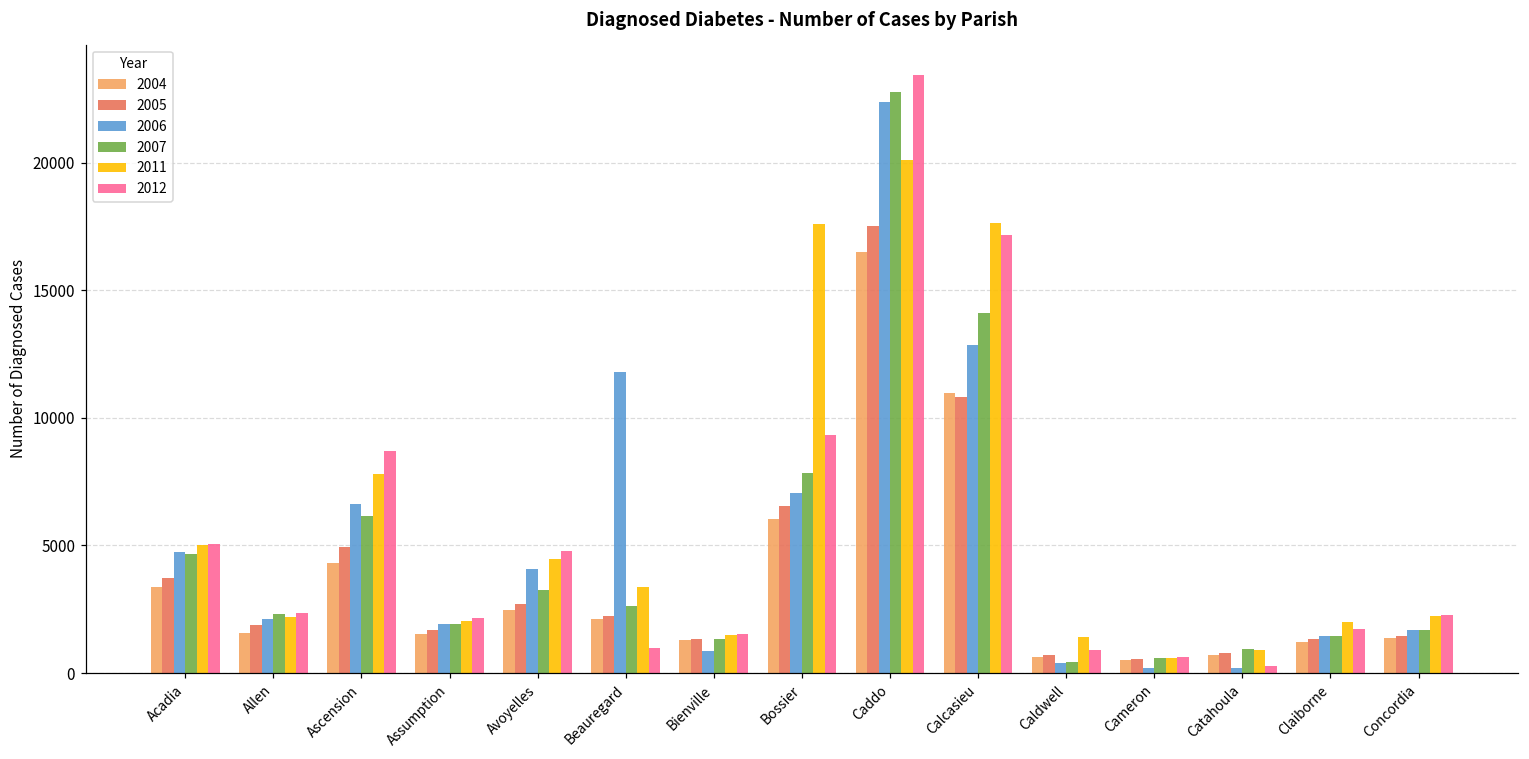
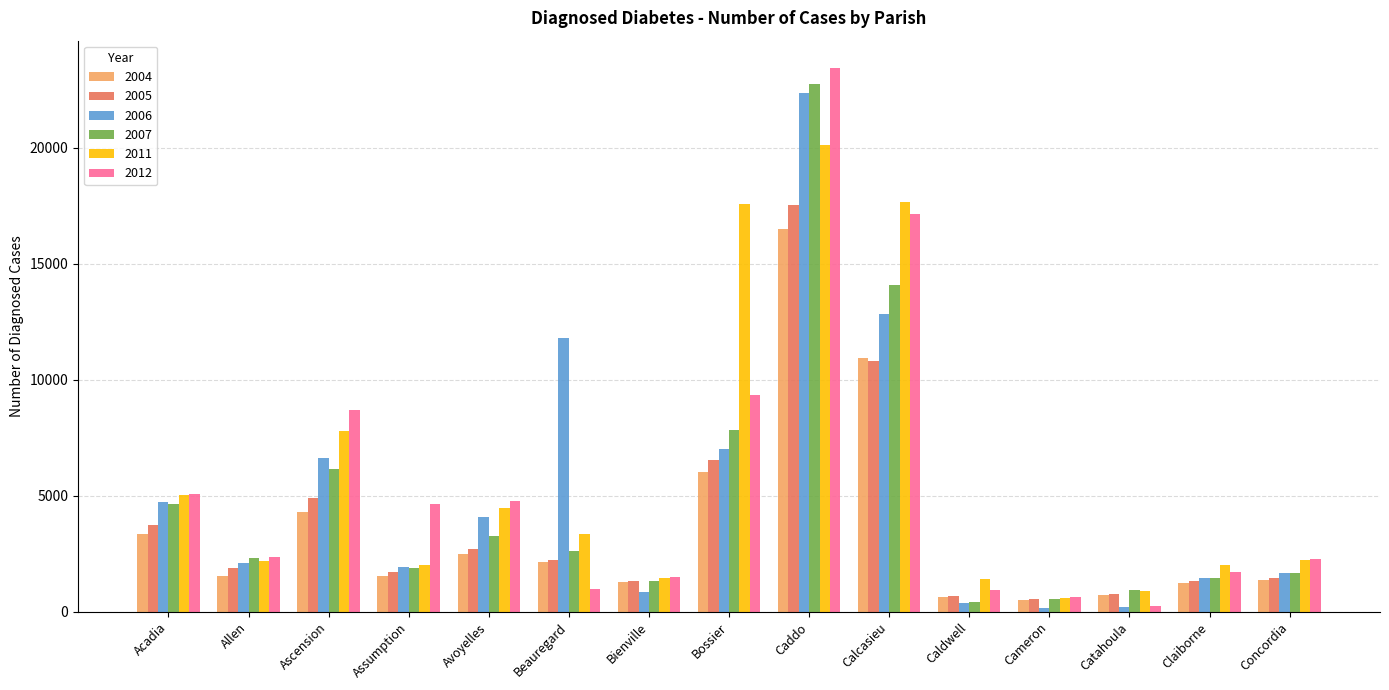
2012, Assumption: 2200 -> 4700
